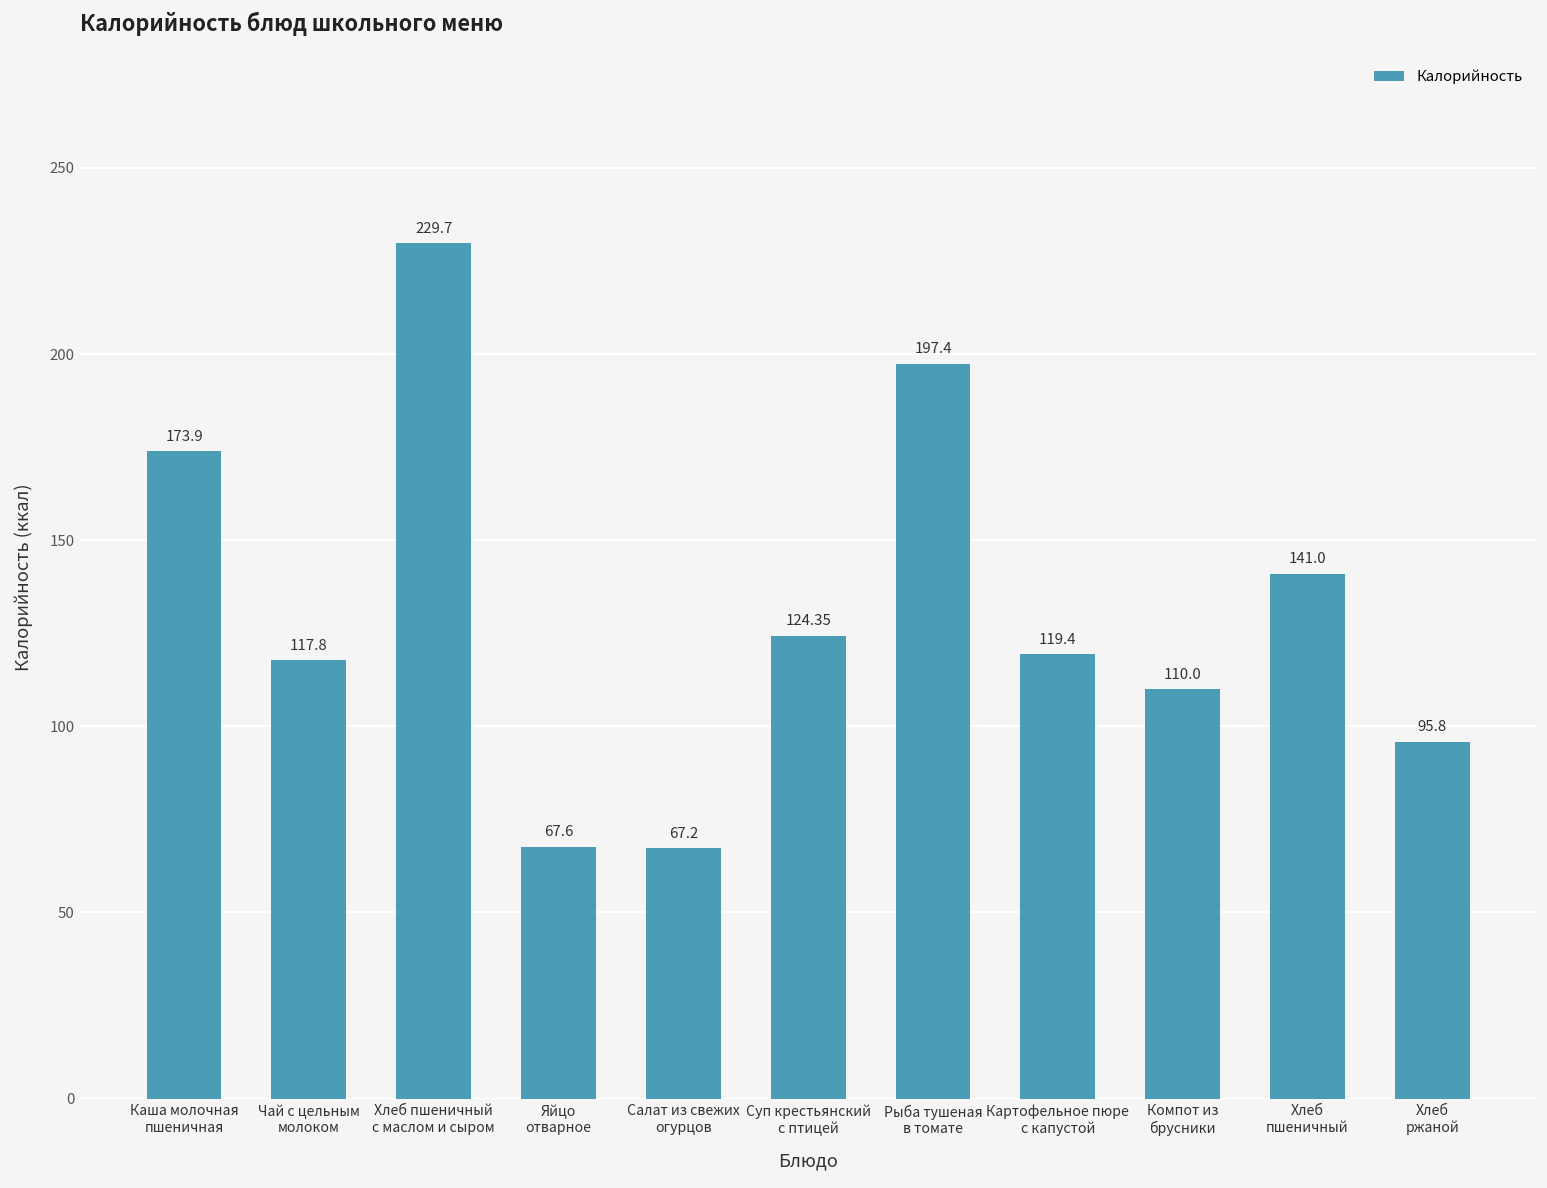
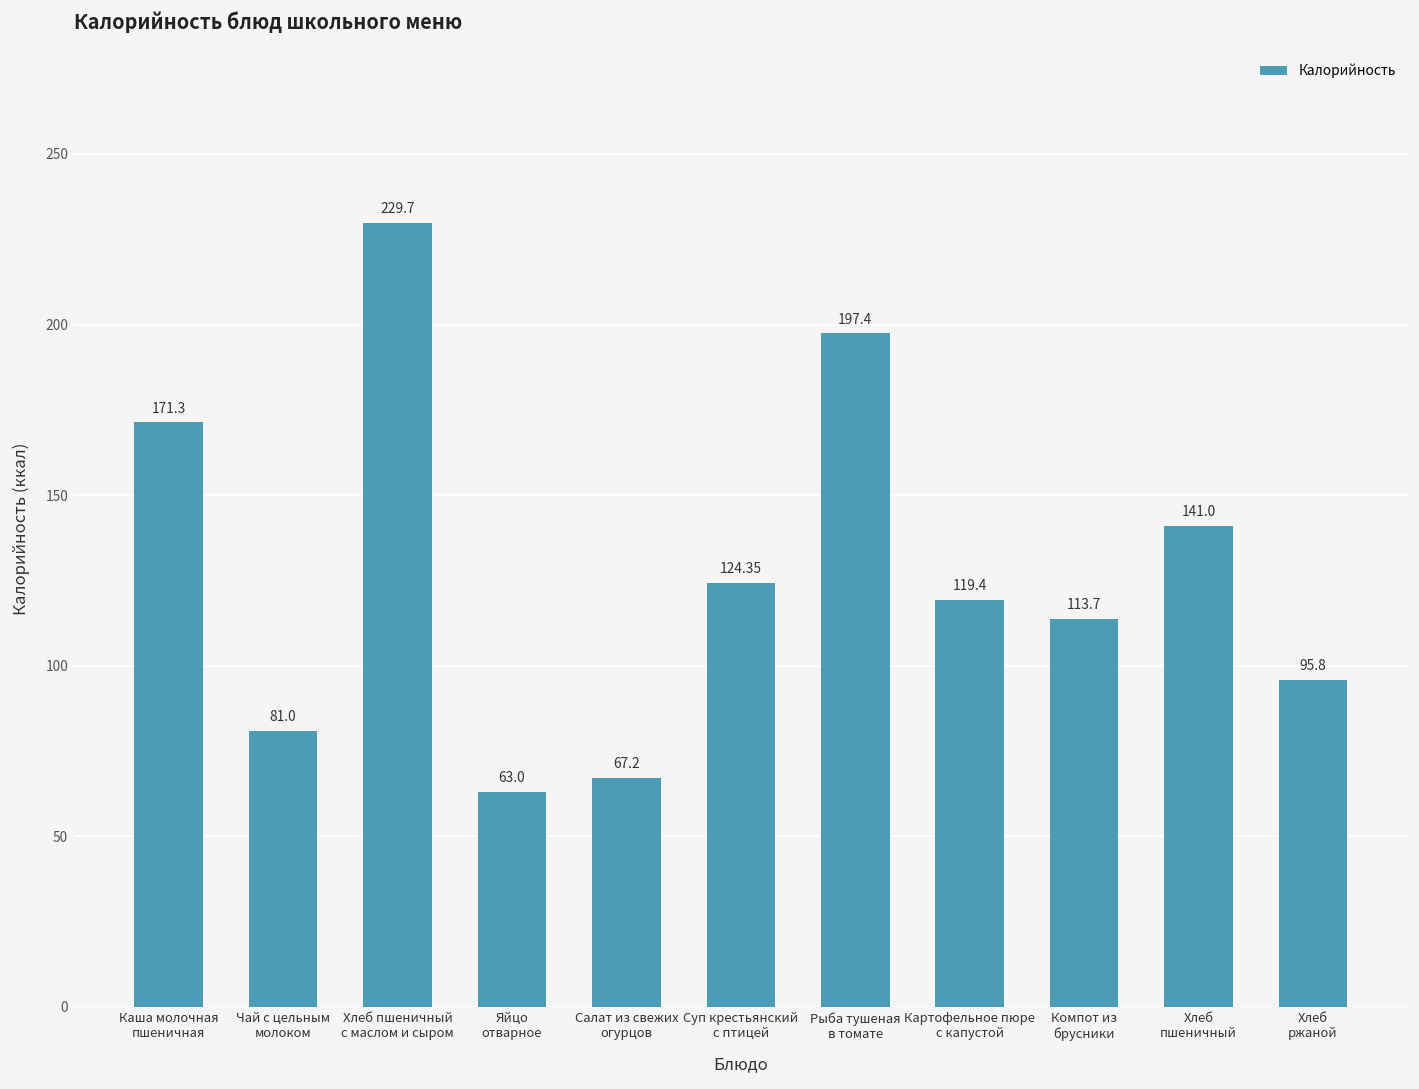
Каша молочная пшеничная: 173.9 -> 171.3
Чай с цельным молоком: 117.8 -> 81.0
Яйцо отварное: 67.6 -> 63.0
Компот из брусники: 110.0 -> 113.7
